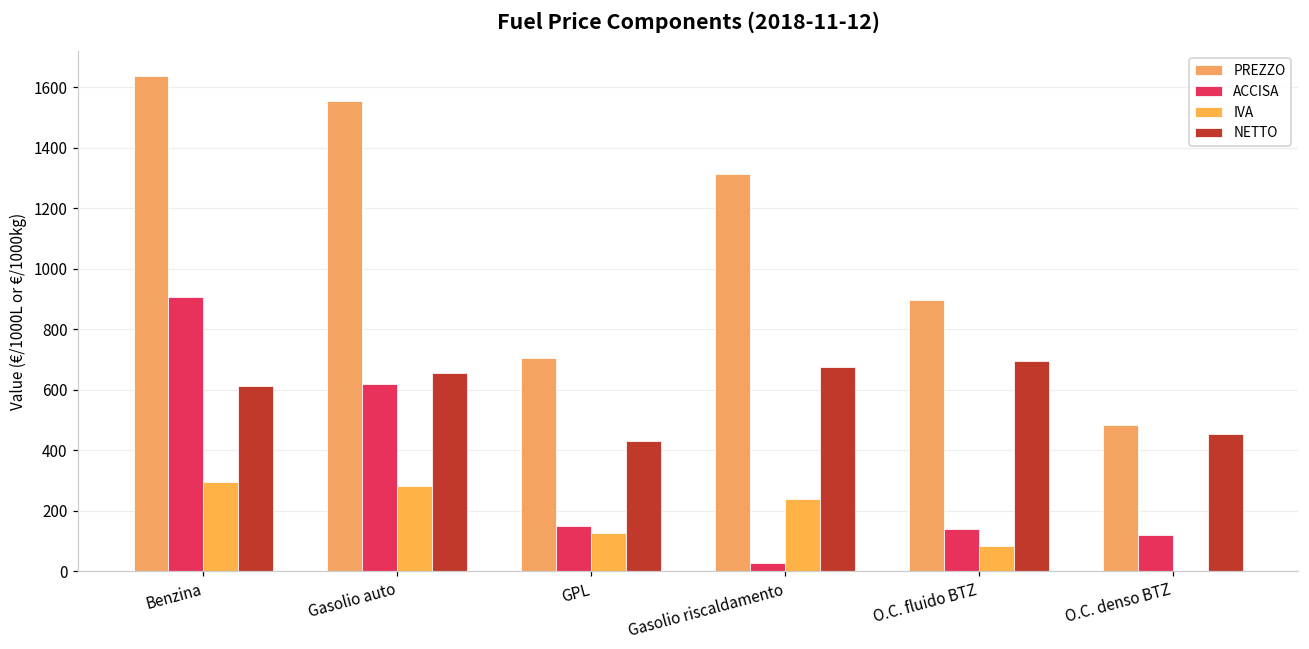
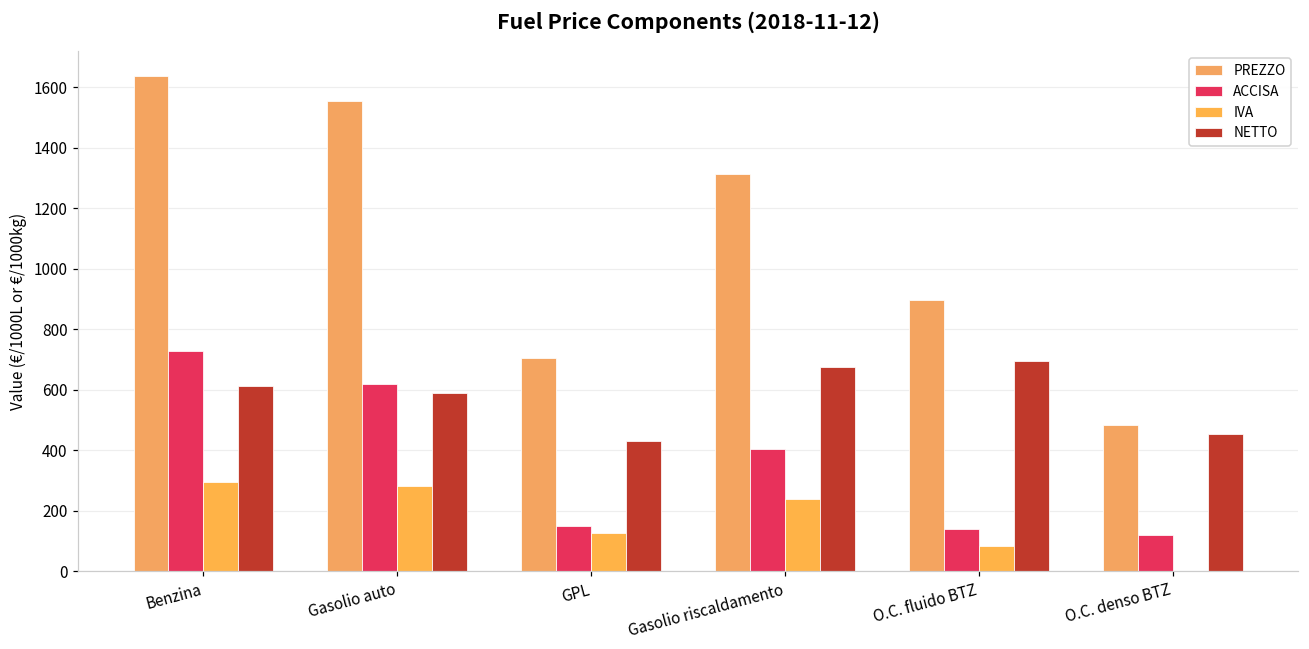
ACCISA, Benzina: 910 -> 730
NETTO, Gasolio auto: 660 -> 590
ACCISA, Gasolio riscaldamento: 30 -> 400
